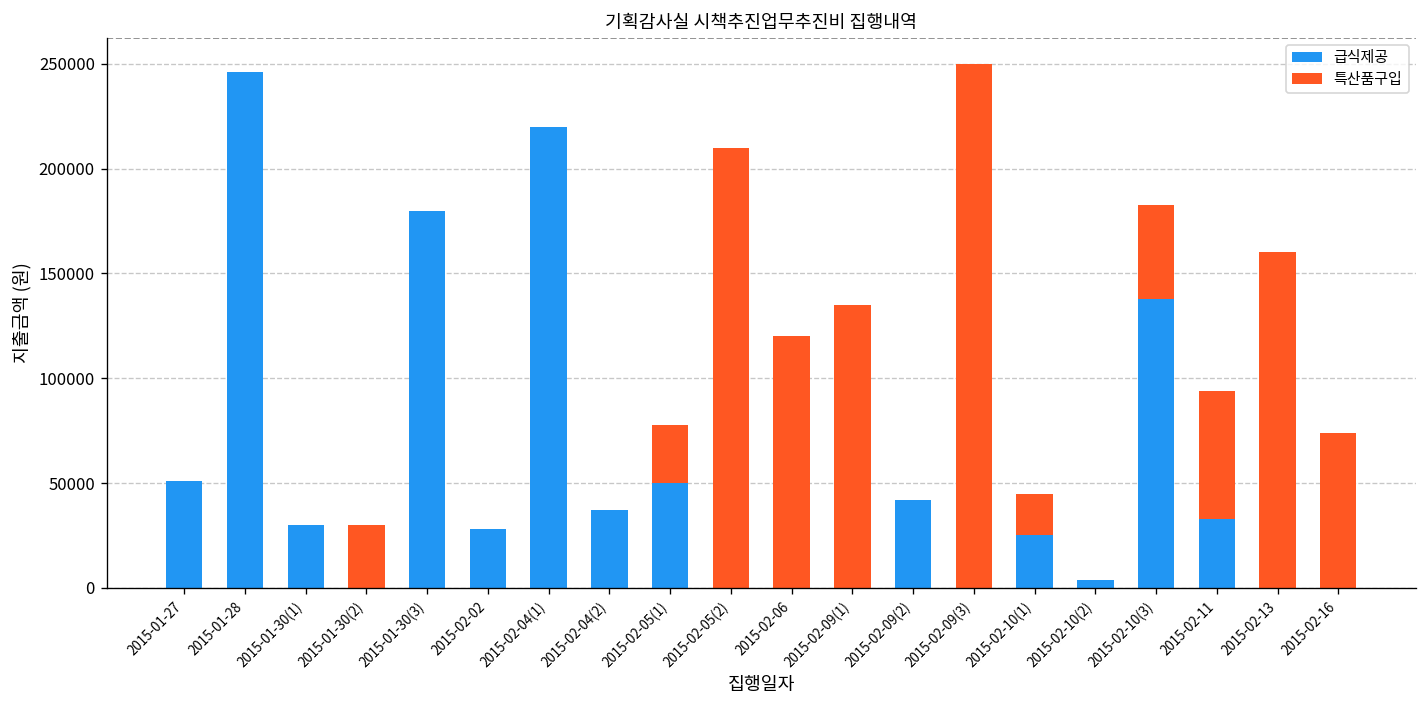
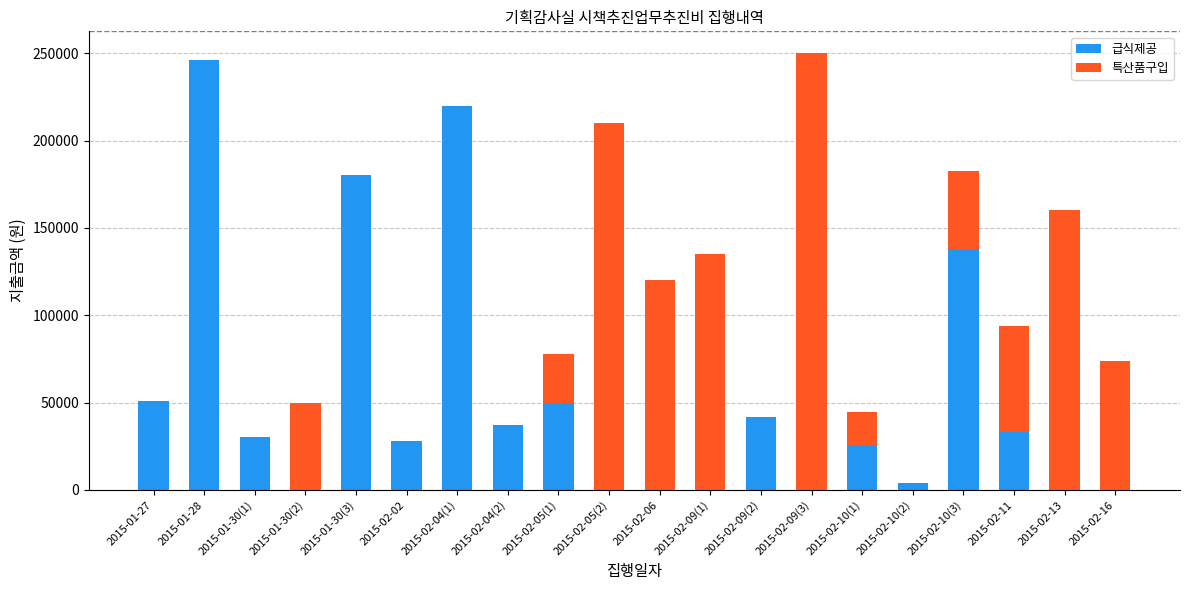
특산품구입, 2015-01-30(2): 30000 -> 50000
